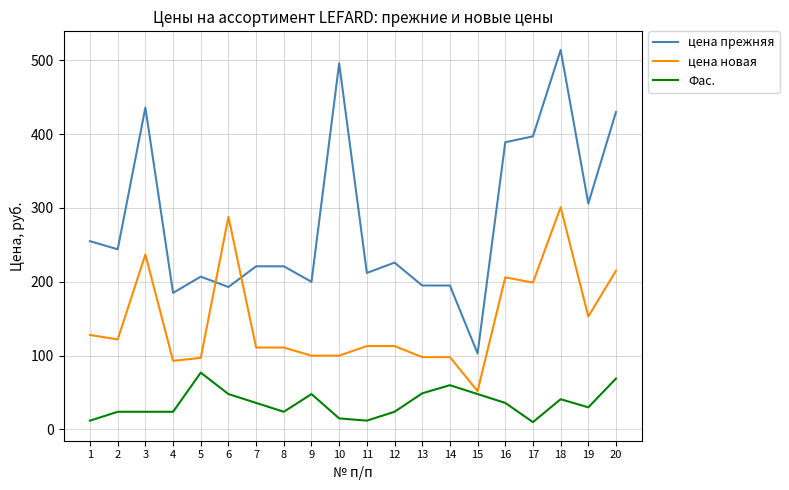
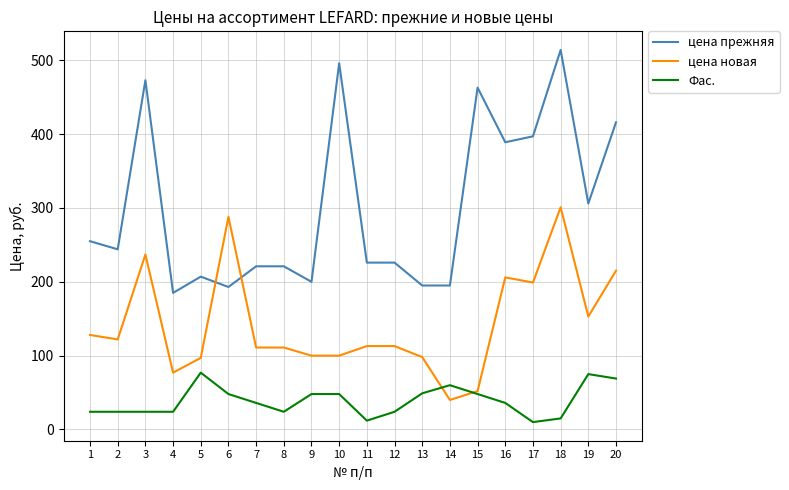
Фас., 1: 10 -> 20
цена прежняя, 3: 440 -> 470
цена новая, 4: 90 -> 80
Фас., 10: 20 -> 50
цена прежняя, 11: 210 -> 230
цена новая, 14: 100 -> 40
цена прежняя, 15: 100 -> 460
Фас., 18: 40 -> 20
Фас., 19: 30 -> 80
цена прежняя, 20: 430 -> 420
